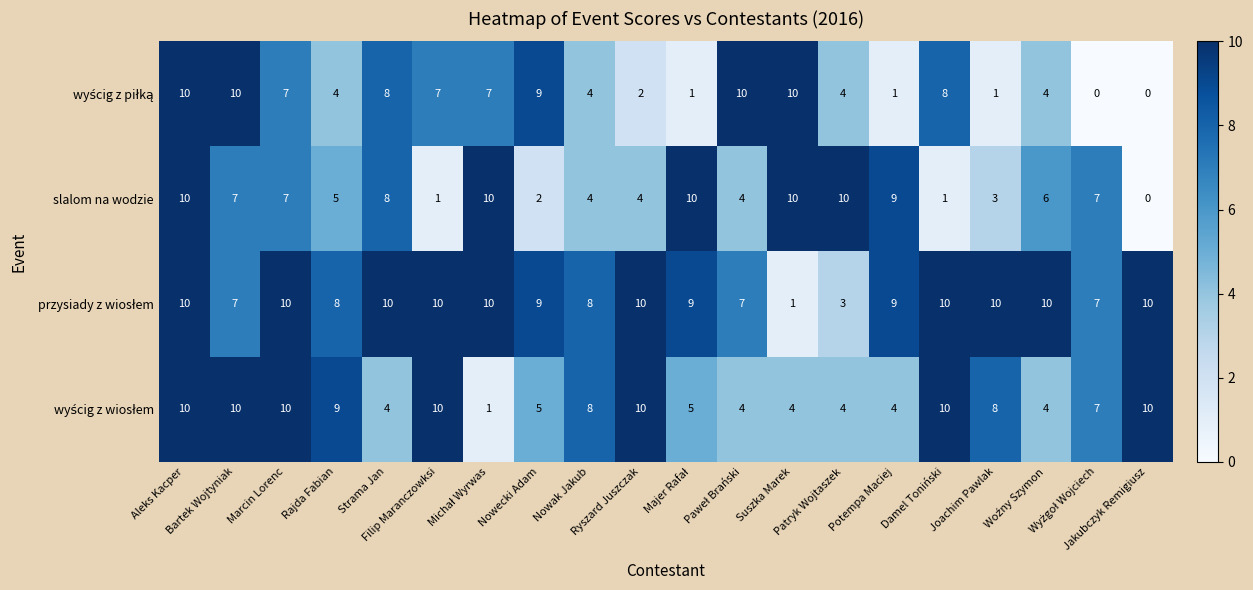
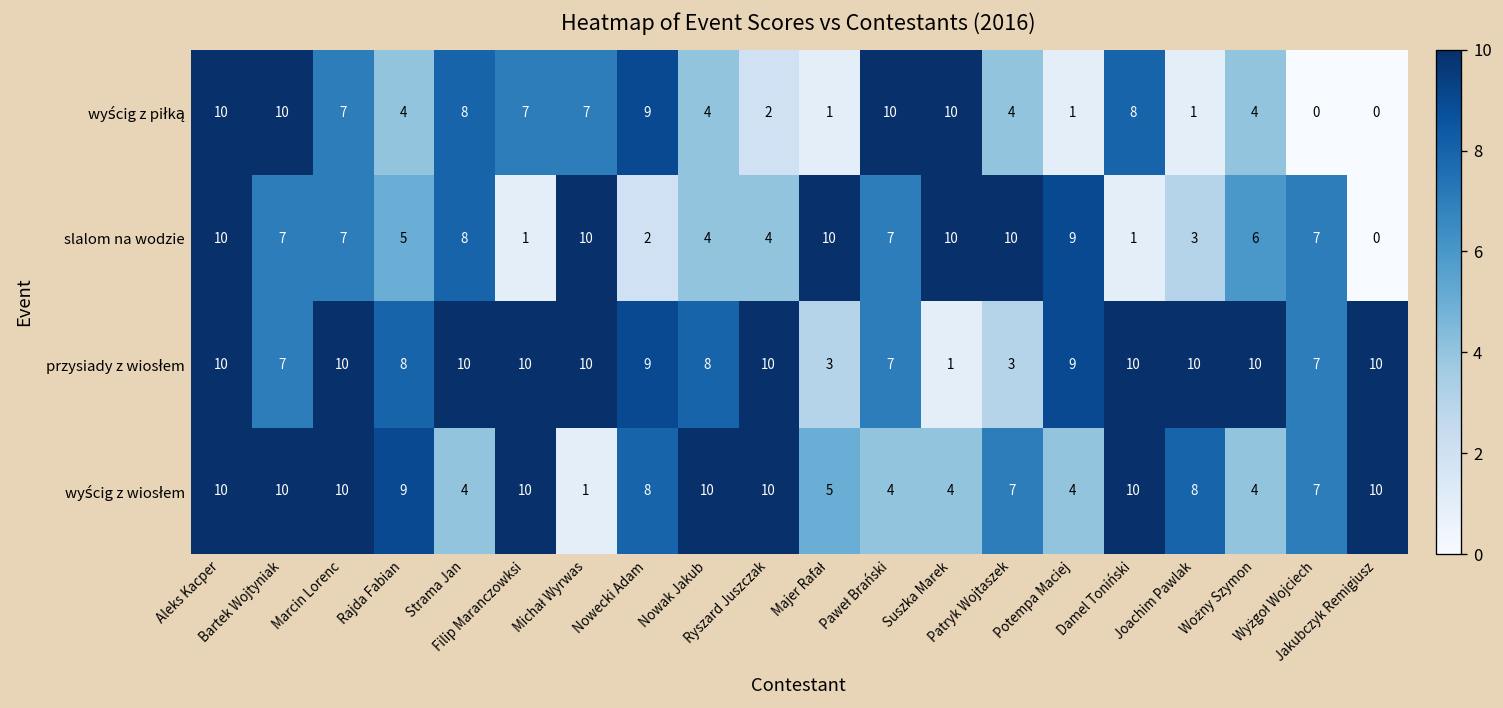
slalom na wodzie, Paweł Brański: 4 -> 7
przysiady z wiosłem, Majer Rafał: 9 -> 3
wyścig z wiosłem, Nowecki Adam: 5 -> 8
wyścig z wiosłem, Nowak Jakub: 8 -> 10
wyścig z wiosłem, Patryk Wojtaszek: 4 -> 7
